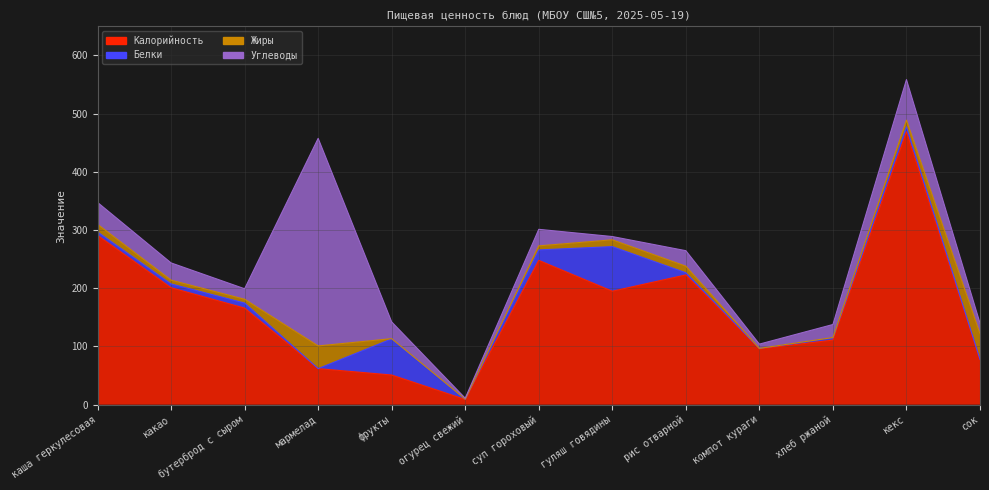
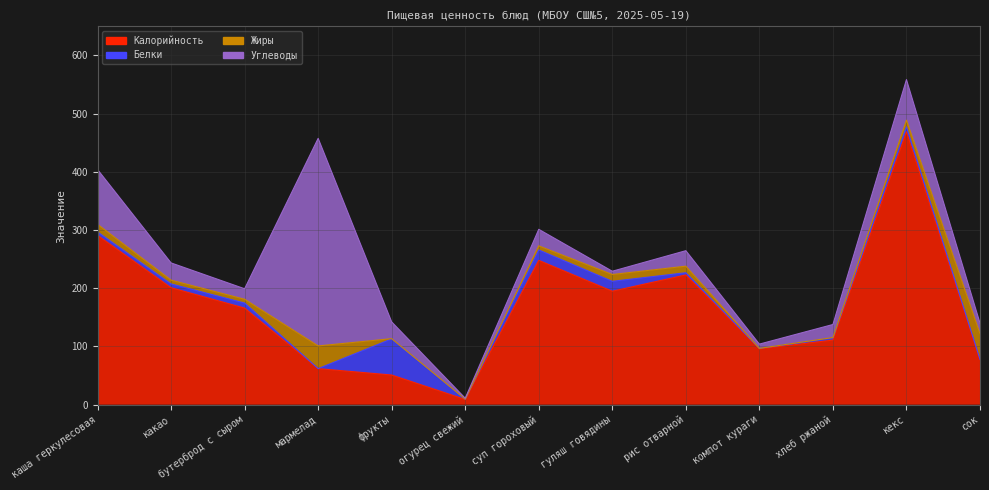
Углеводы, каша геркулесовая: 40 -> 90
Белки, гуляш говядины: 80 -> 20
